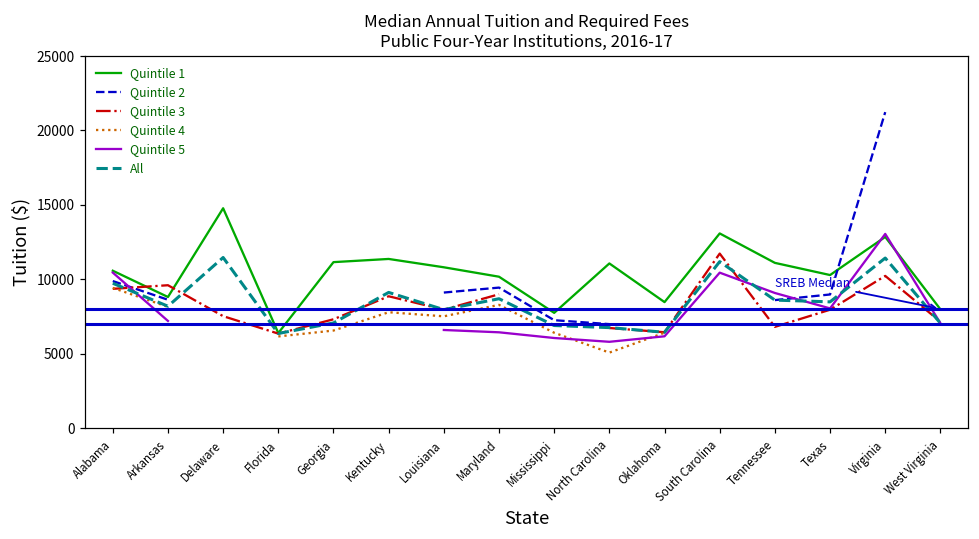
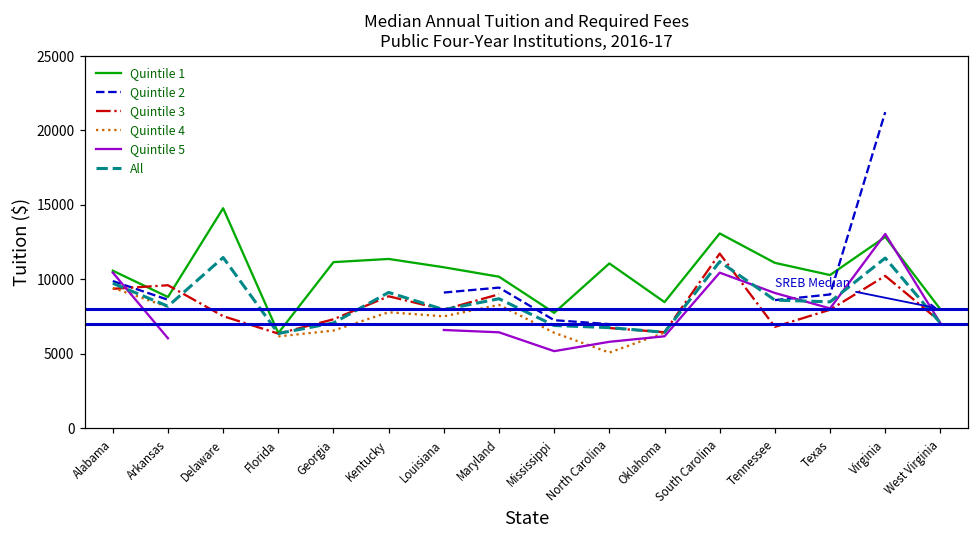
Quintile 5, Arkansas: 7200 -> 6000
Quintile 5, Mississippi: 6100 -> 5200
